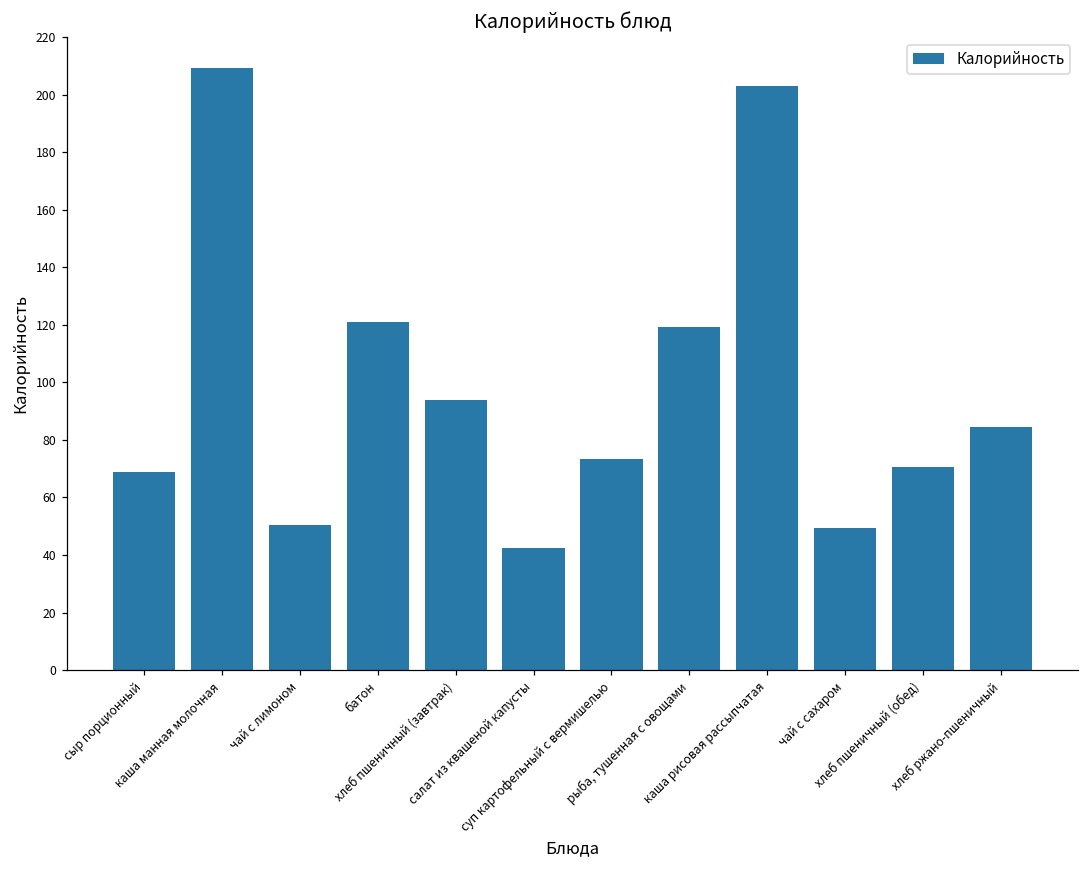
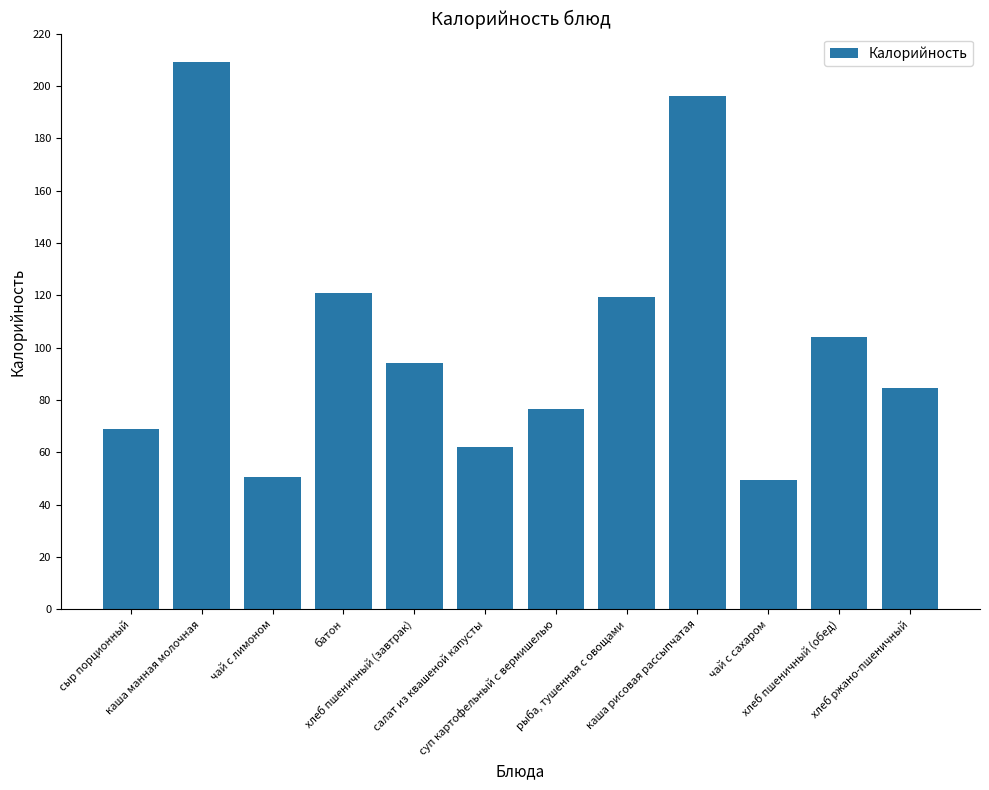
салат из квашеной капусты: 43 -> 62
суп картофельный с вермишелью: 73 -> 76
каша рисовая рассыпчатая: 203 -> 196
хлеб пшеничный (обед): 71 -> 104
